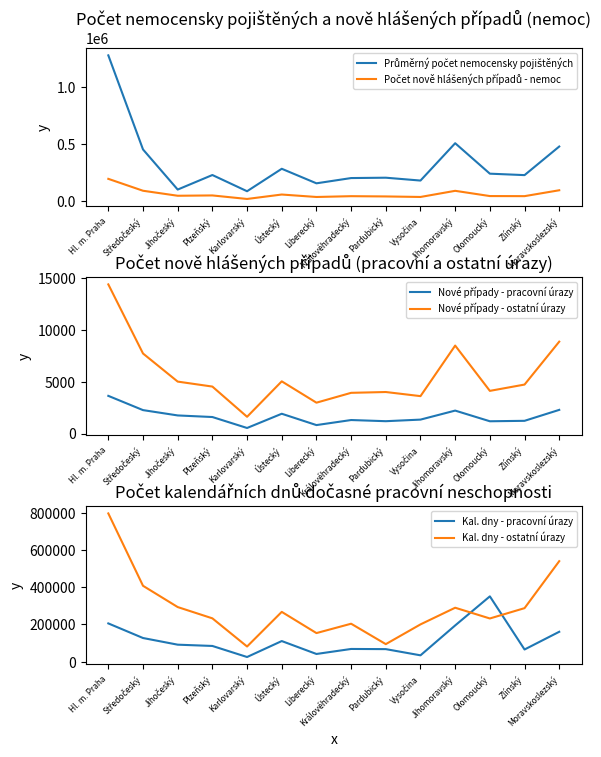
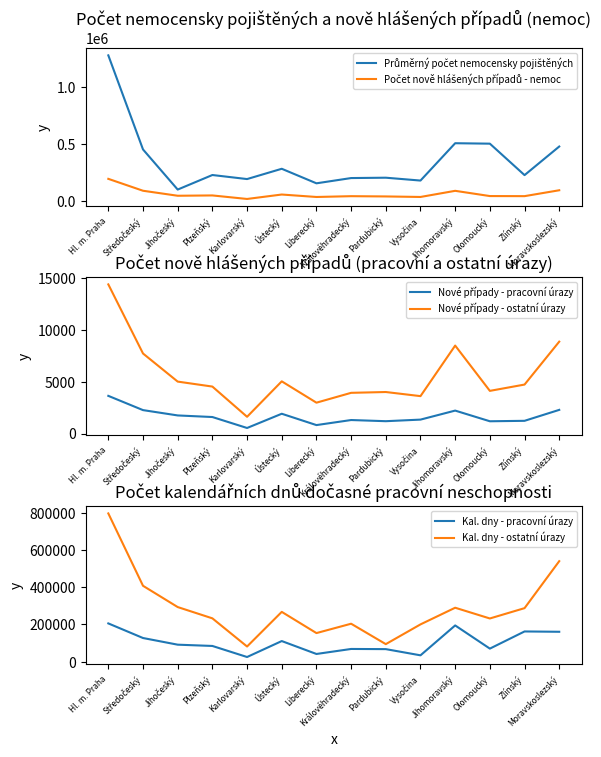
Počet nemocensky pojištěných a nově hlášených případů (nemoc), Průměrný počet nemocensky pojištěných, Karlovarský: 90000 -> 190000
Počet nemocensky pojištěných a nově hlášených případů (nemoc), Průměrný počet nemocensky pojištěných, Olomoucký: 240000 -> 500000
Počet kalendářních dnů dočasné pracovní neschopnosti, Kal. dny - pracovní úrazy, Olomoucký: 350000 -> 70000
Počet kalendářních dnů dočasné pracovní neschopnosti, Kal. dny - pracovní úrazy, Zlínský: 70000 -> 160000
